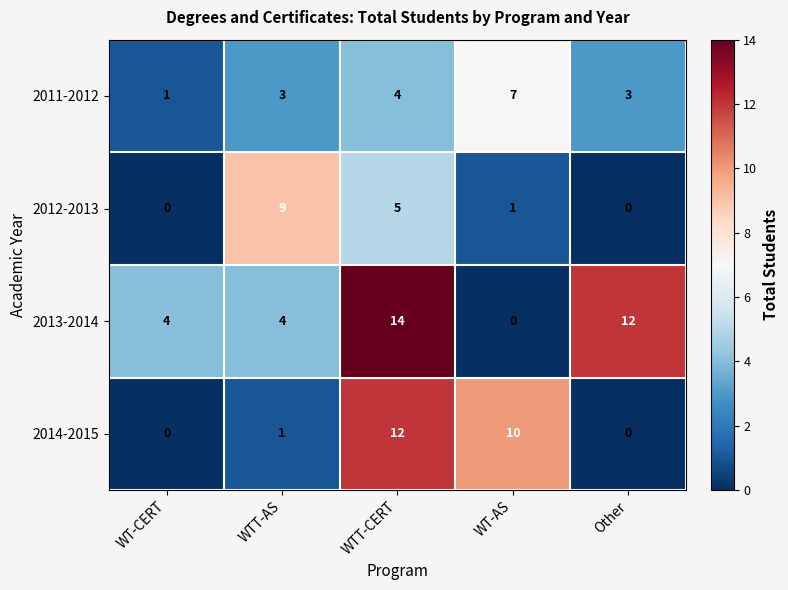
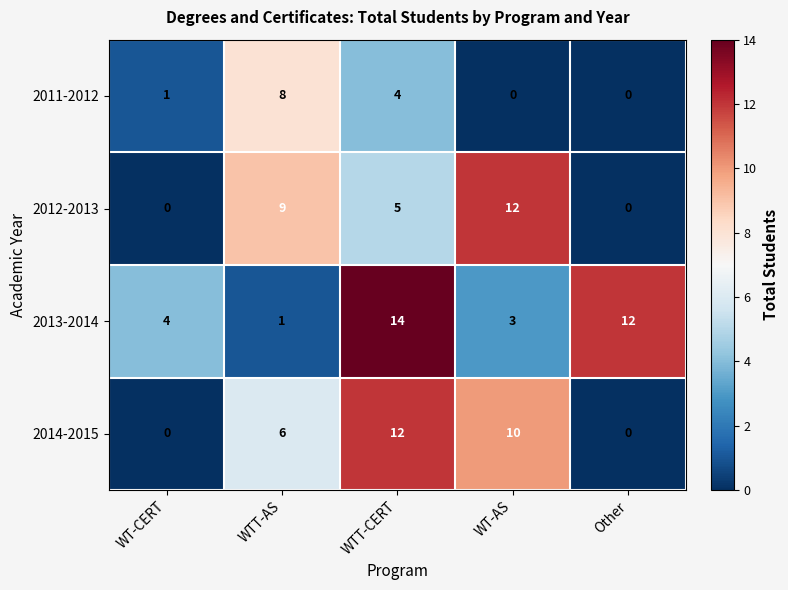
2011-2012, WTT-AS: 3 -> 8
2011-2012, WT-AS: 7 -> 0
2011-2012, Other: 3 -> 0
2012-2013, WT-AS: 1 -> 12
2013-2014, WTT-AS: 4 -> 1
2013-2014, WT-AS: 0 -> 3
2014-2015, WTT-AS: 1 -> 6
